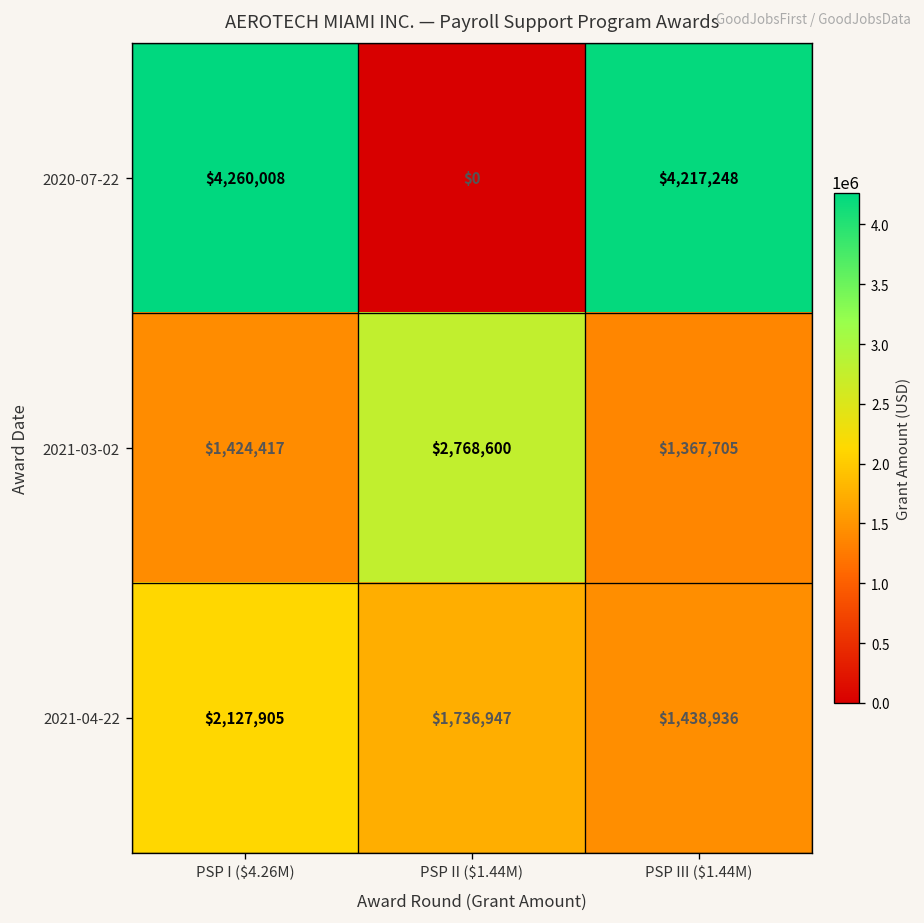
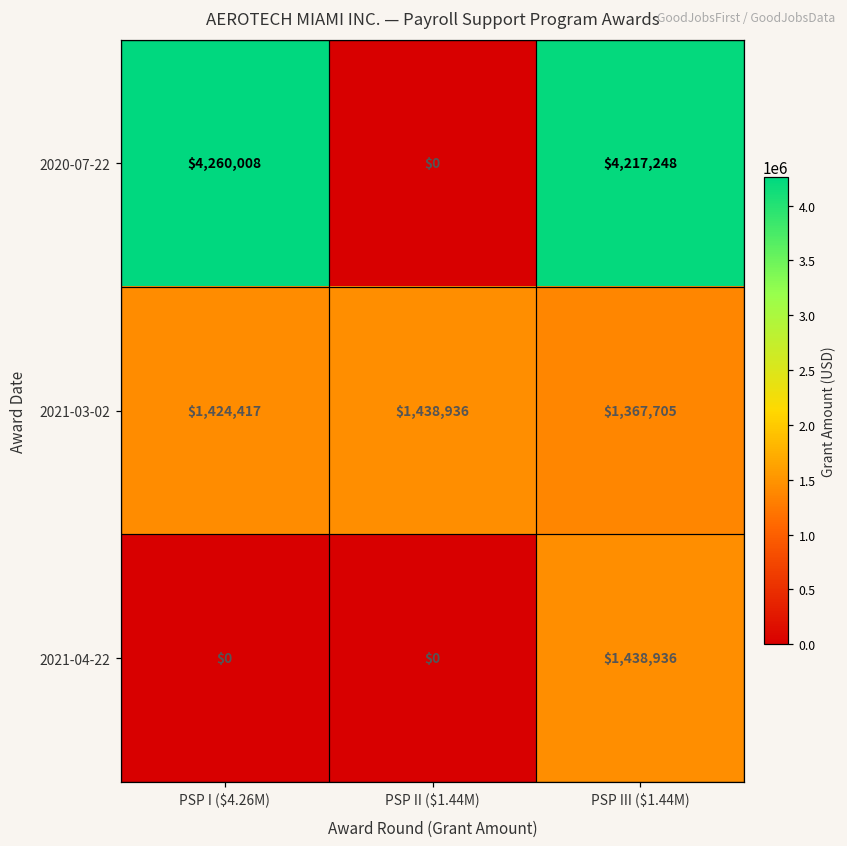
2021-03-02, PSP II ($1.44M): $2,768,600 -> $1,438,936
2021-04-22, PSP I ($4.26M): $2,127,905 -> $0
2021-04-22, PSP II ($1.44M): $1,736,947 -> $0
